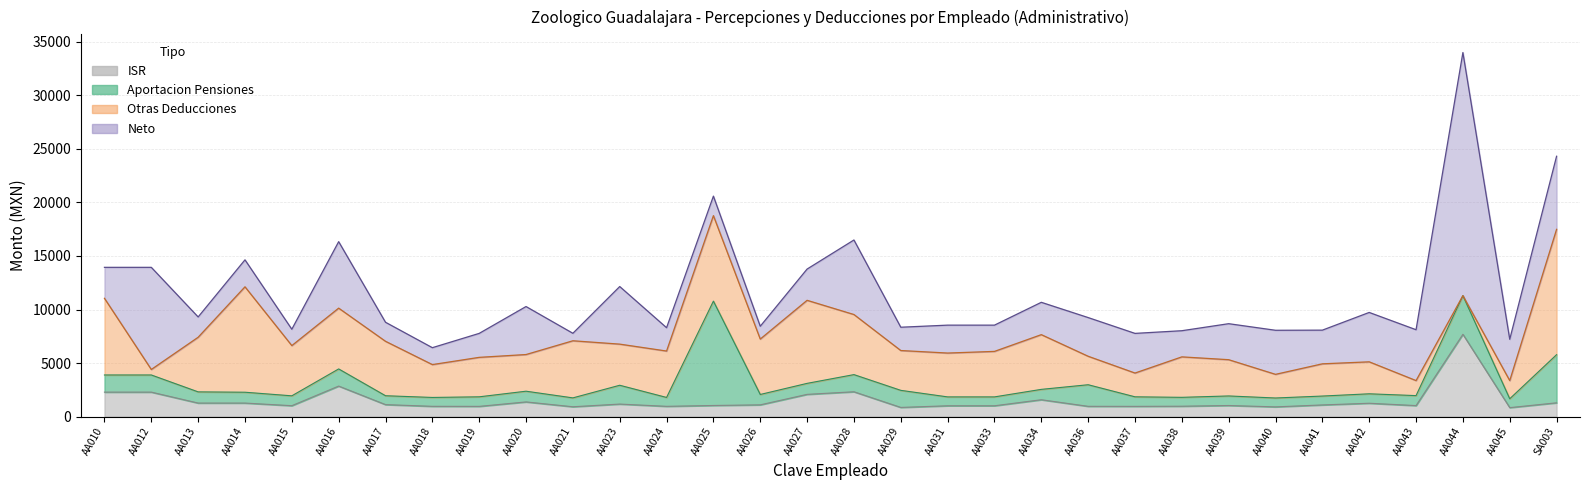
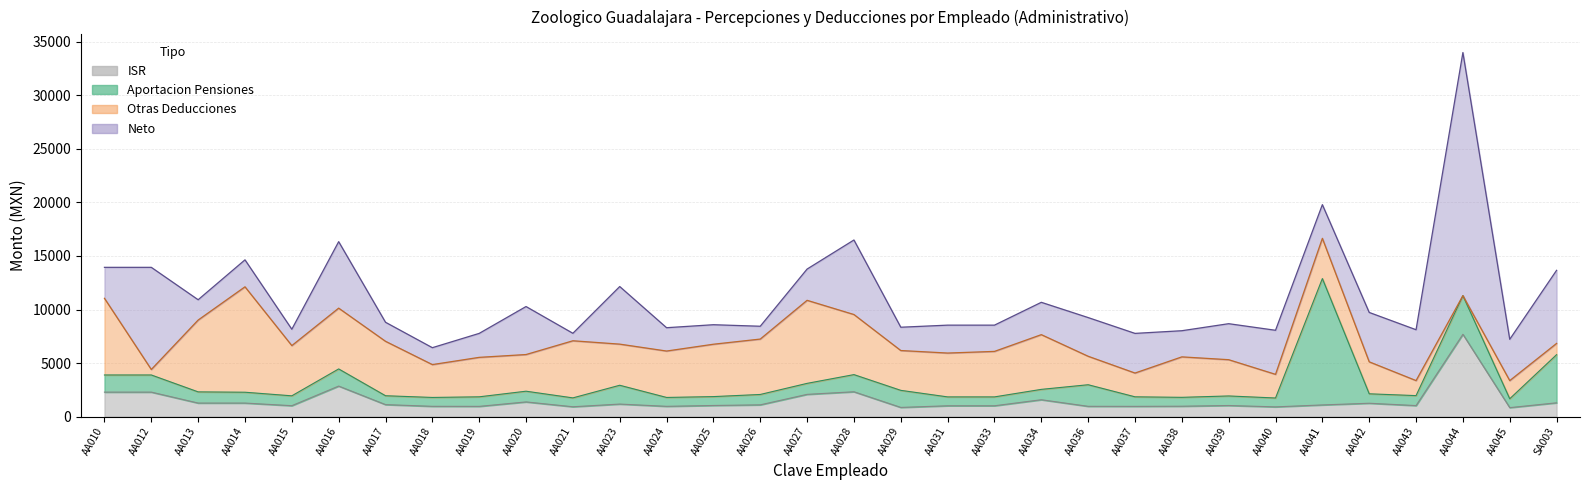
Otras Deducciones, AA013: 5100 -> 6700
Aportacion Pensiones, AA025: 9800 -> 800
Otras Deducciones, AA025: 8000 -> 4900
Aportacion Pensiones, AA041: 800 -> 11800
Otras Deducciones, AA041: 3000 -> 3800
Otras Deducciones, SA003: 11700 -> 1100
